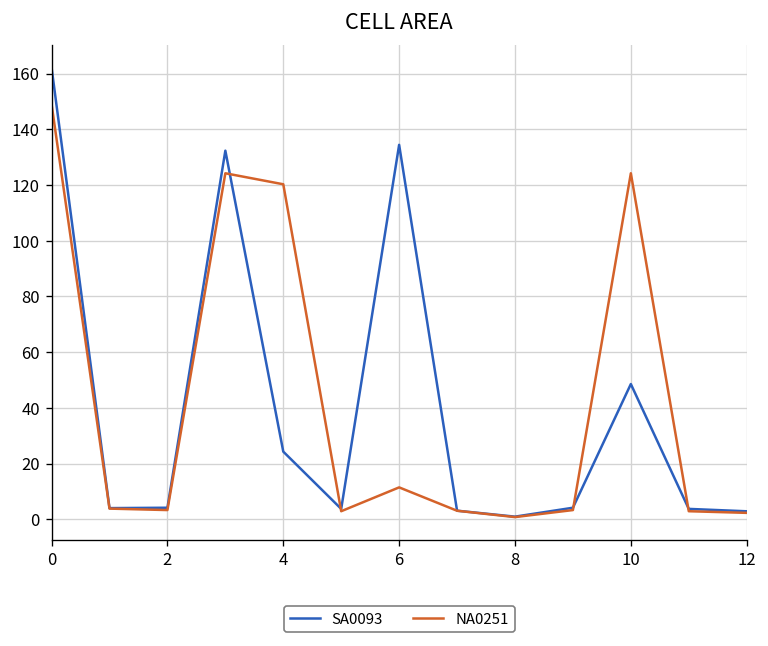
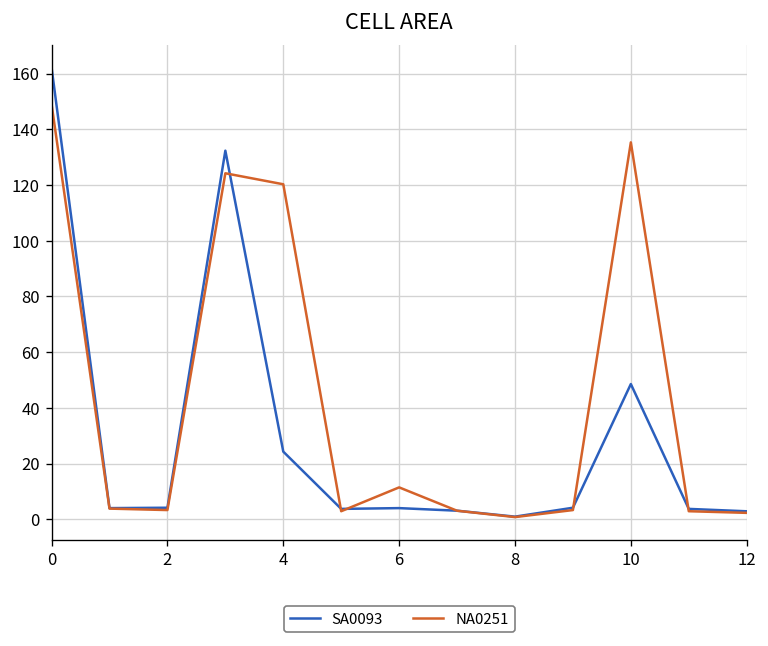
SA0093, 6: 134 -> 4
NA0251, 10: 124 -> 135
